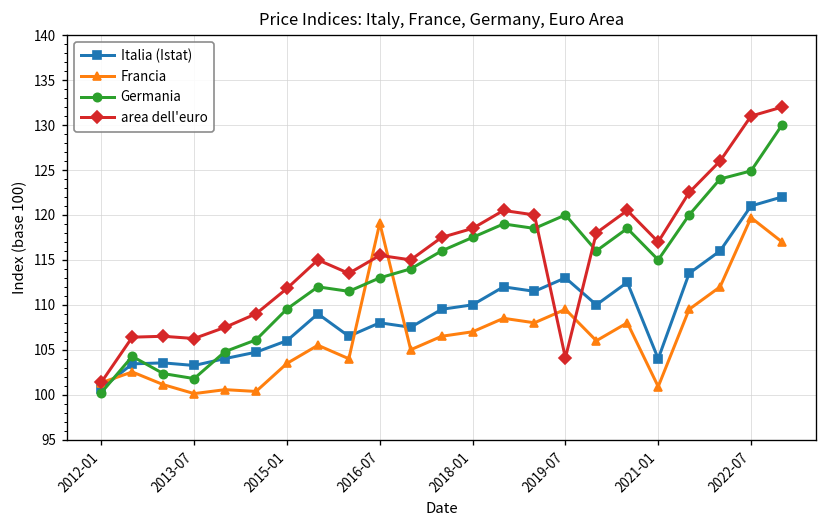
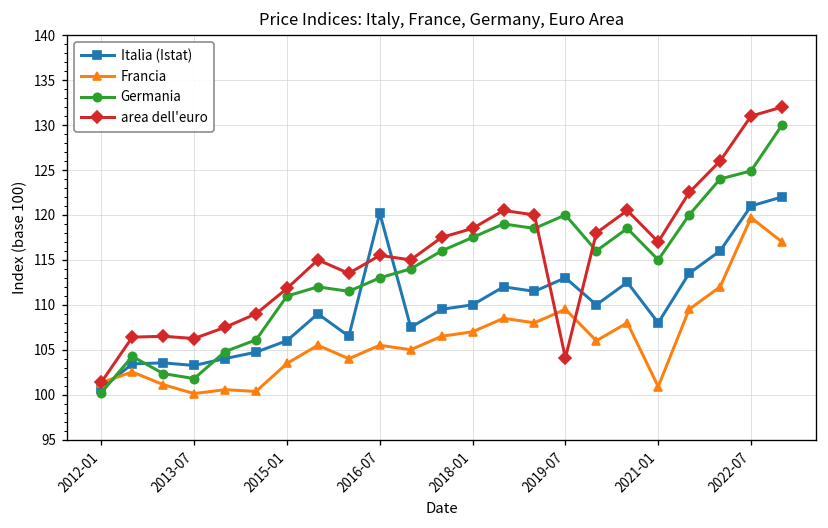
Germania, 2015-01: 110 -> 111
Italia (Istat), 2016-07: 108 -> 120
Francia, 2016-07: 119 -> 106
Italia (Istat), 2021-01: 104 -> 108
